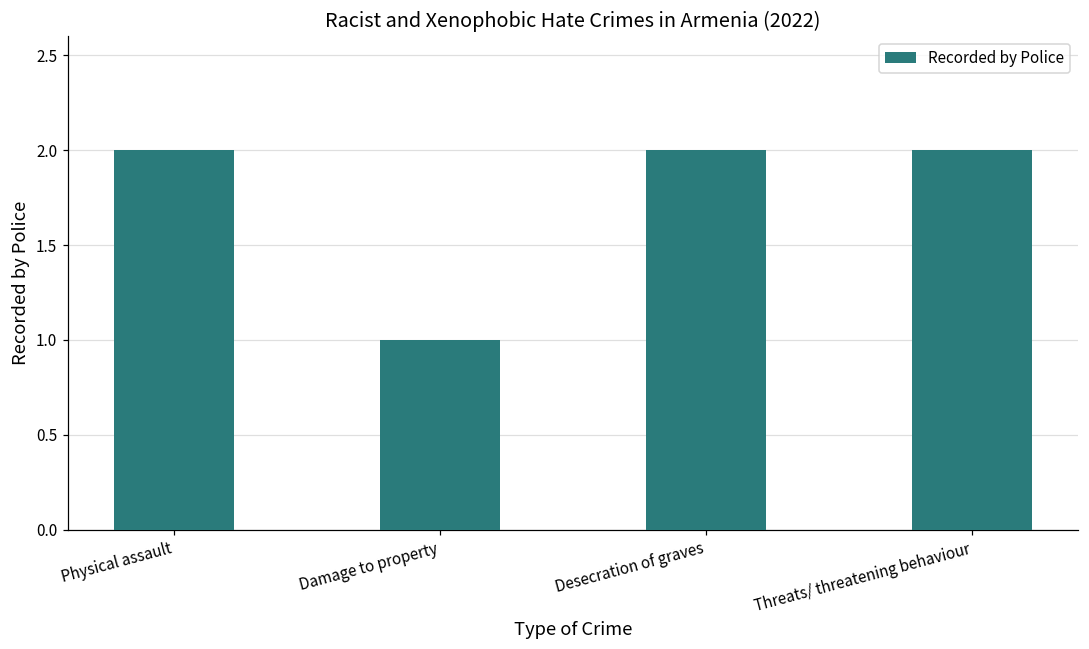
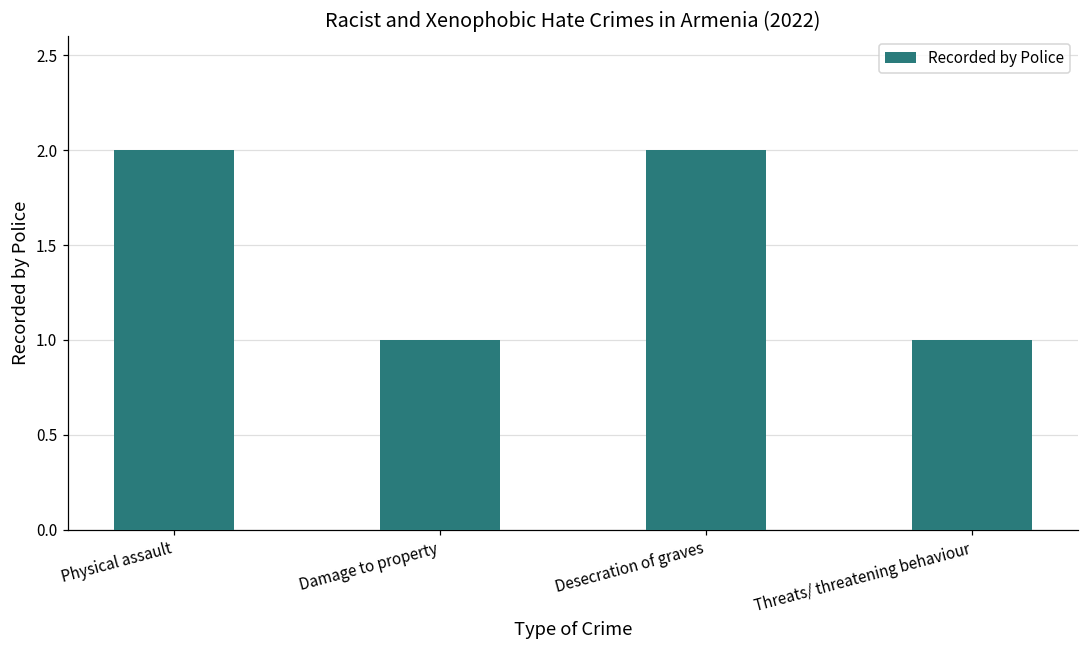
Threats/ threatening behaviour: 2 -> 1
